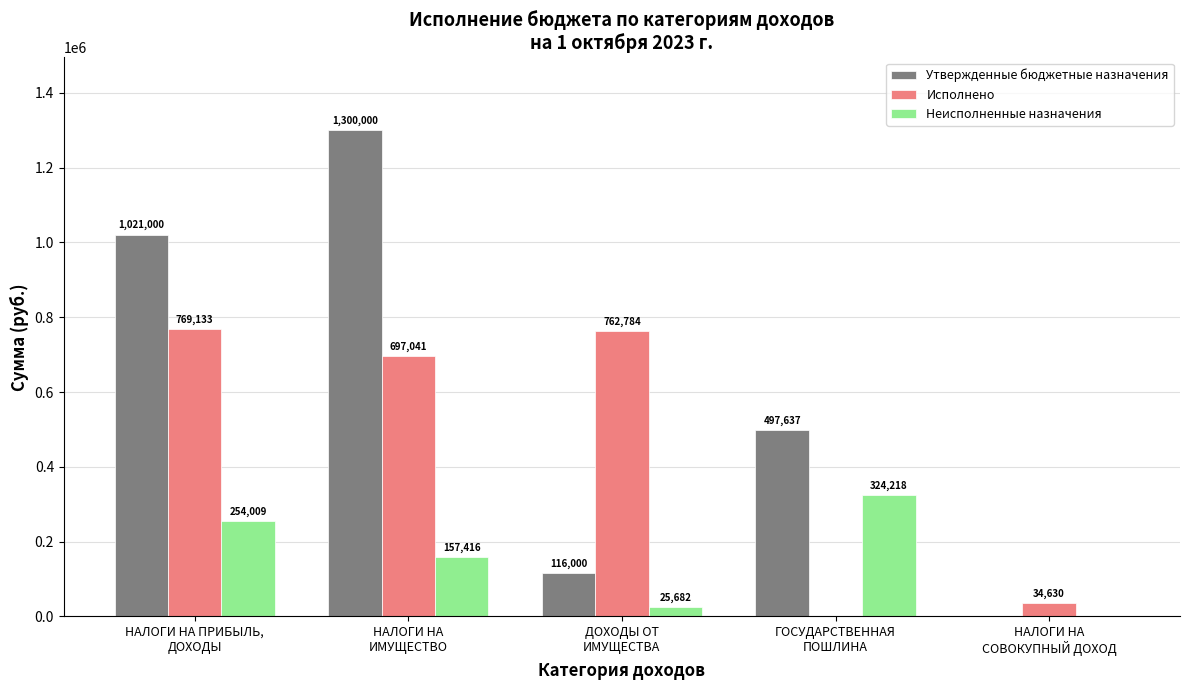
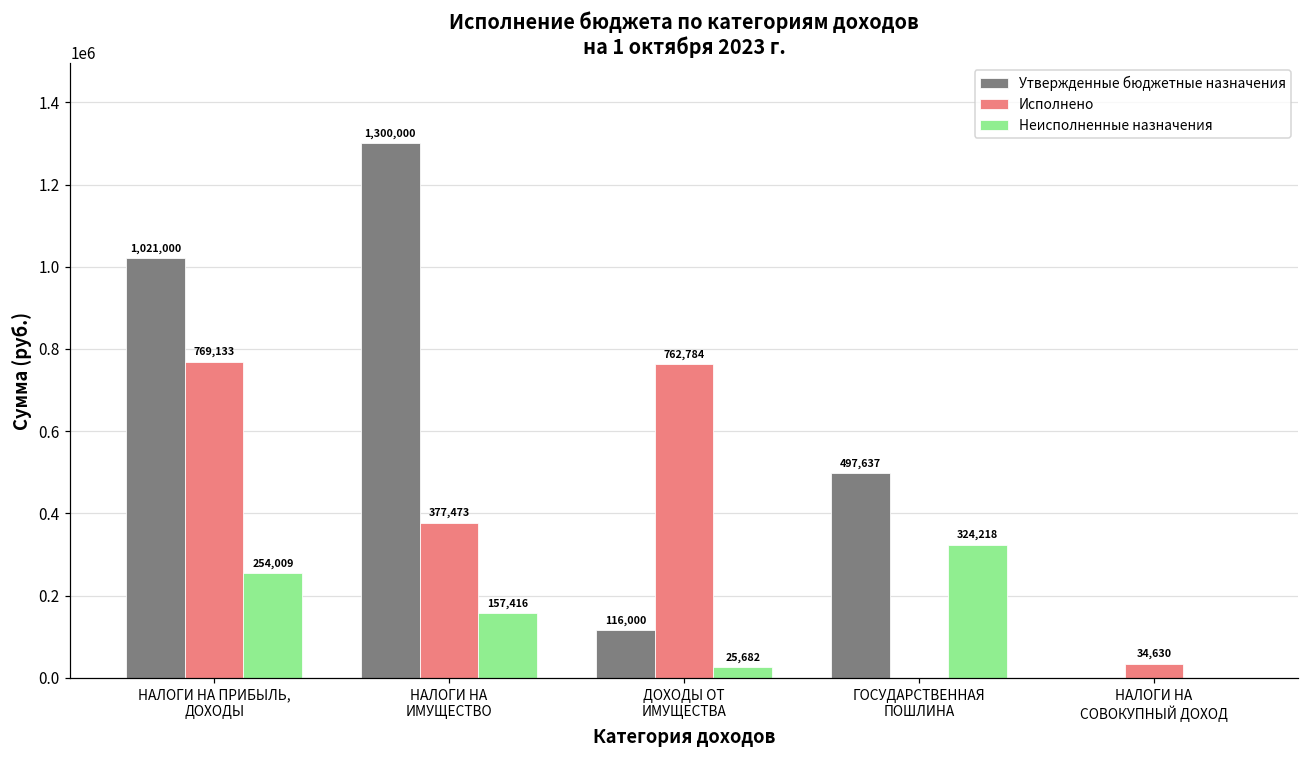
Исполнено, НАЛОГИ НА ИМУЩЕСТВО: 697,041 -> 377,473
